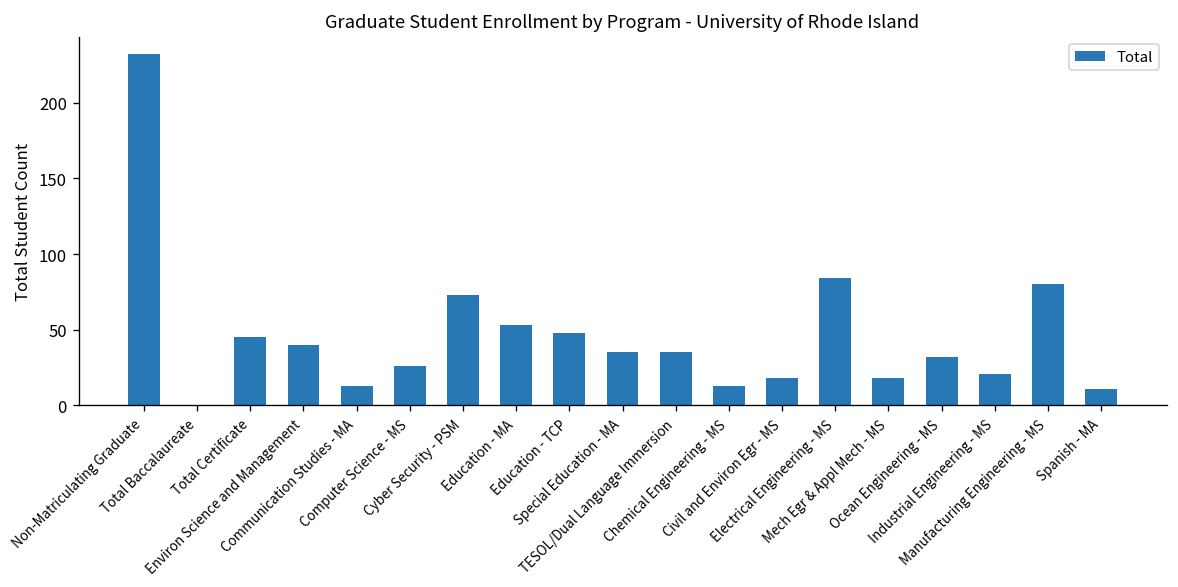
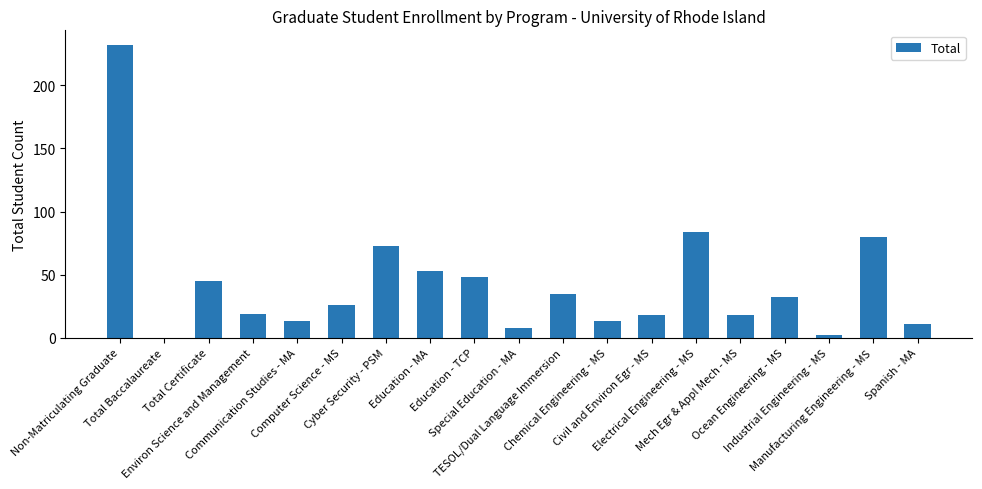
Environ Science and Management: 40 -> 19
Special Education - MA: 35 -> 8
Industrial Engineering - MS: 21 -> 2
